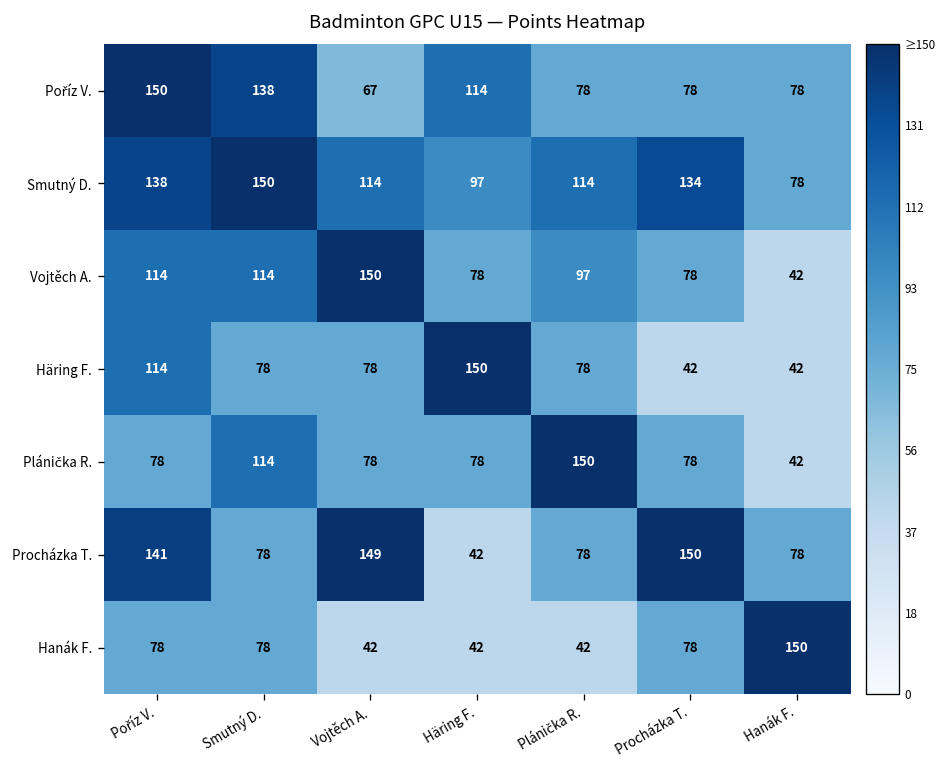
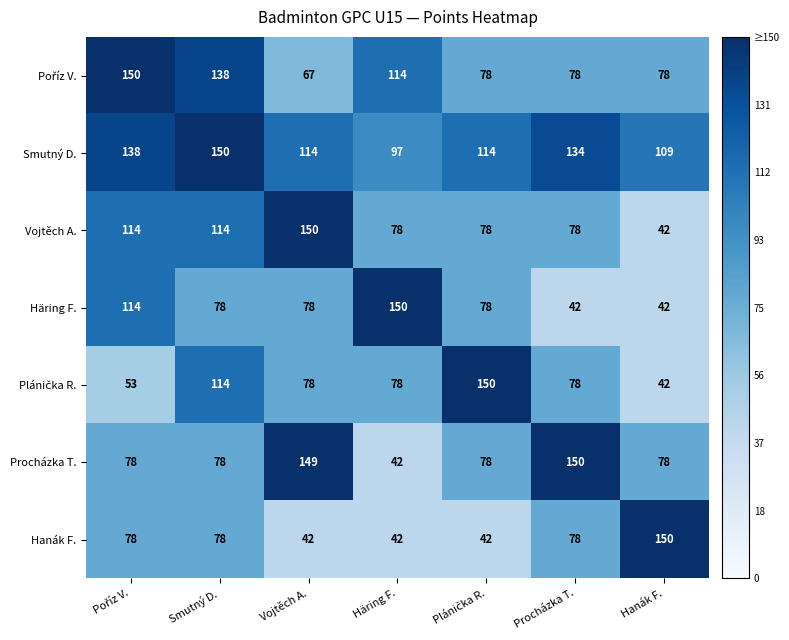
Smutný D., Hanák F.: 78 -> 109
Vojtěch A., Plánička R.: 97 -> 78
Plánička R., Poříz V.: 78 -> 53
Procházka T., Poříz V.: 141 -> 78
